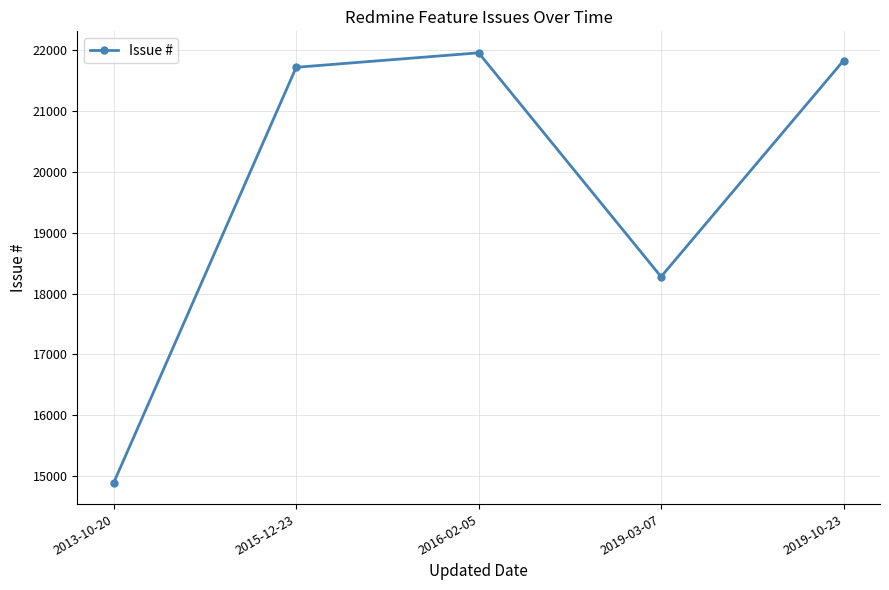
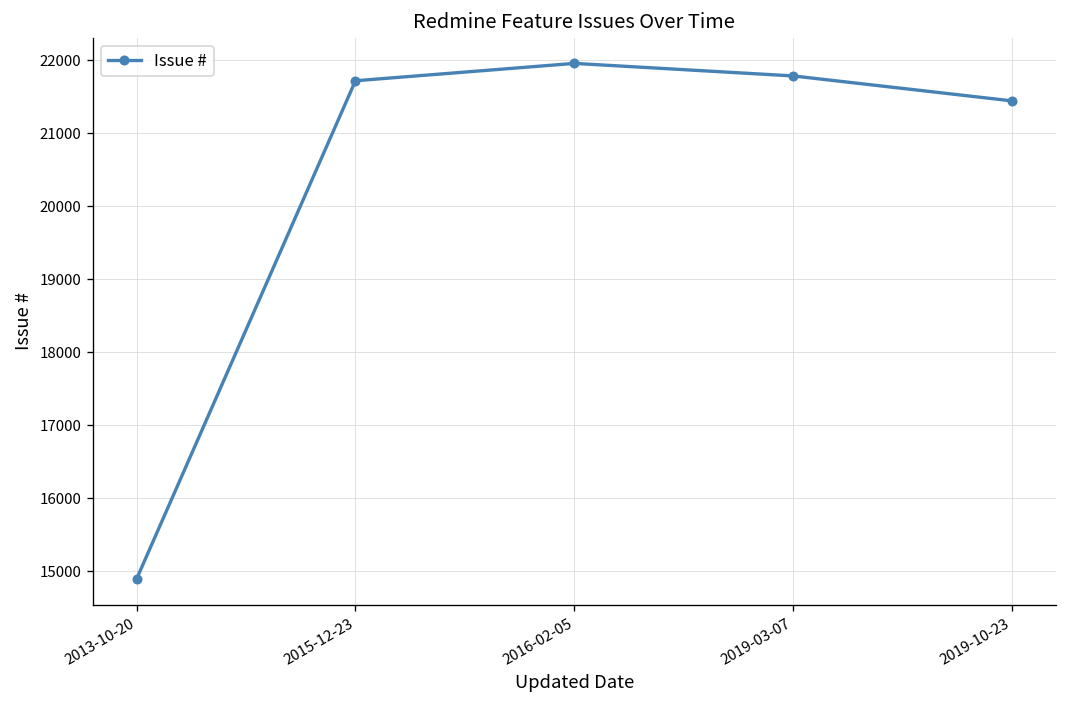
2019-03-07: 18300 -> 21800
2019-10-23: 21800 -> 21400
